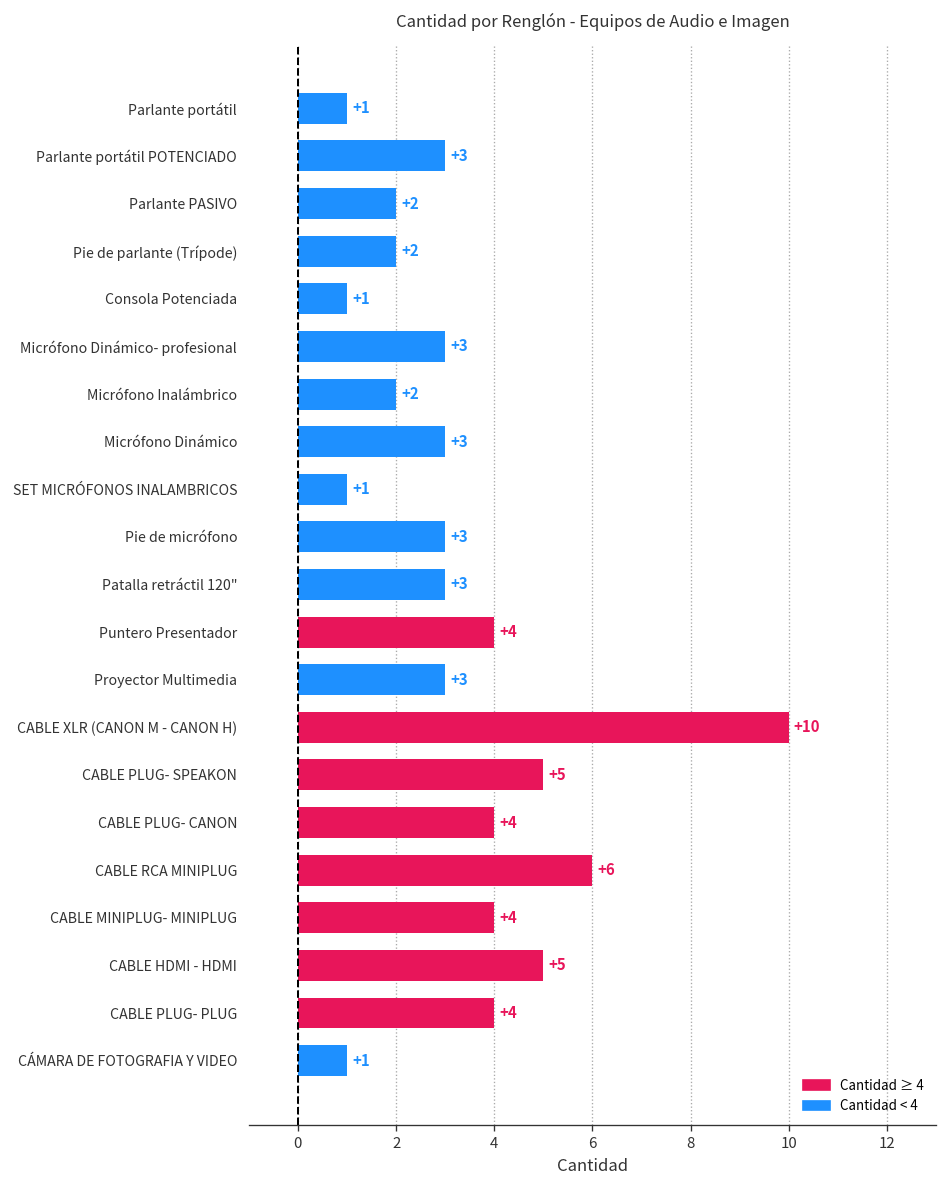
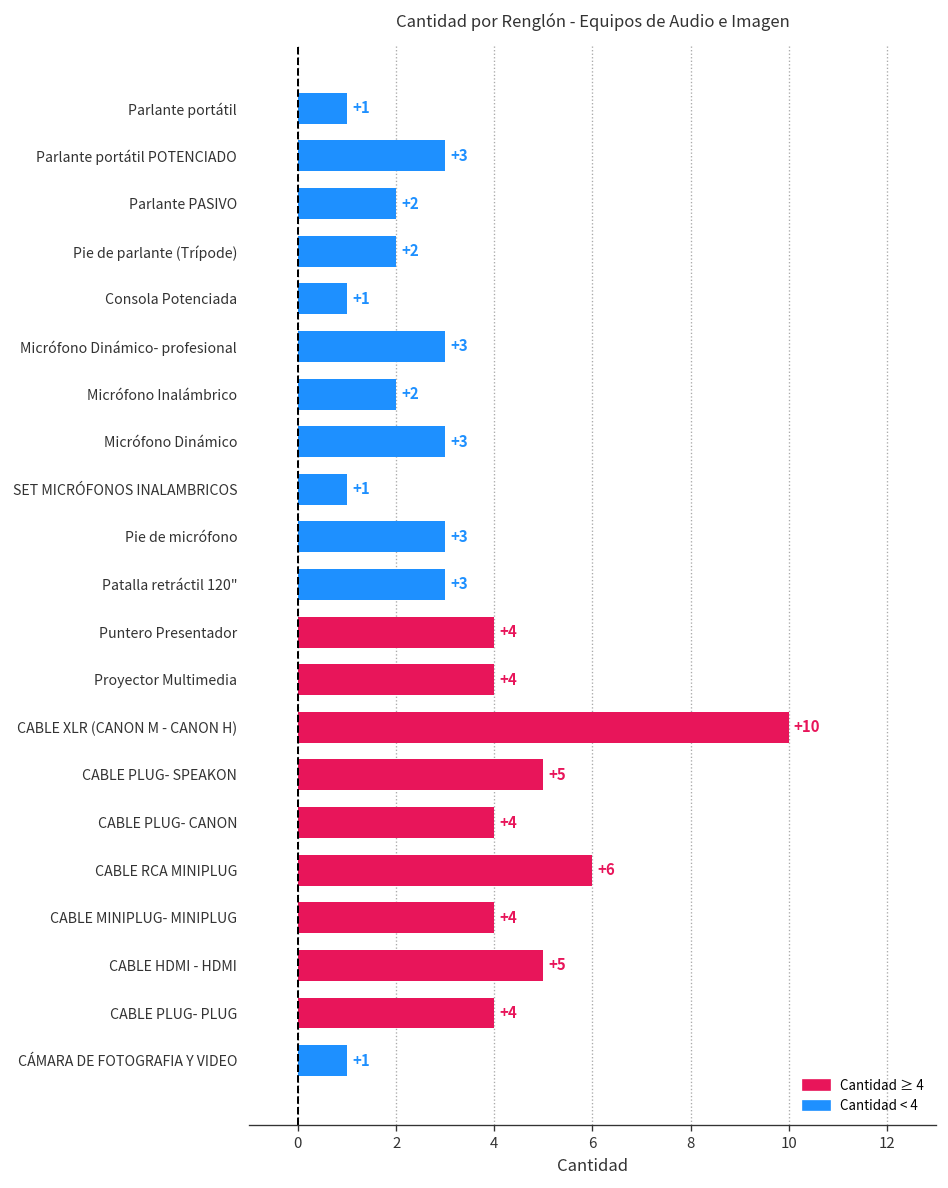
Proyector Multimedia: +3 -> +4
